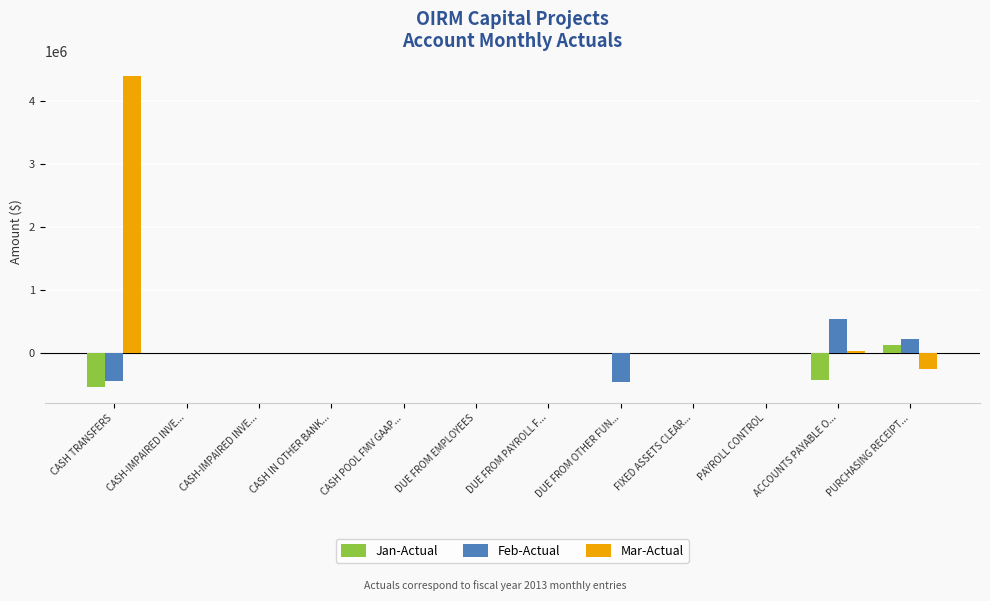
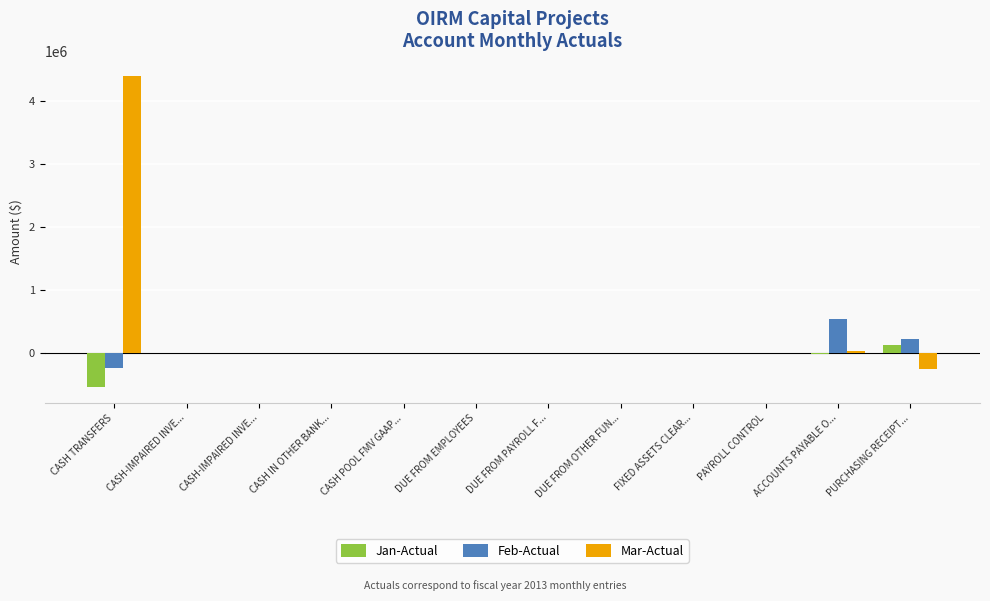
Feb-Actual, CASH TRANSFERS: -500000 -> -200000
Feb-Actual, DUE FROM OTHER FUN...: -500000 -> 0
Jan-Actual, ACCOUNTS PAYABLE O...: -400000 -> 0
